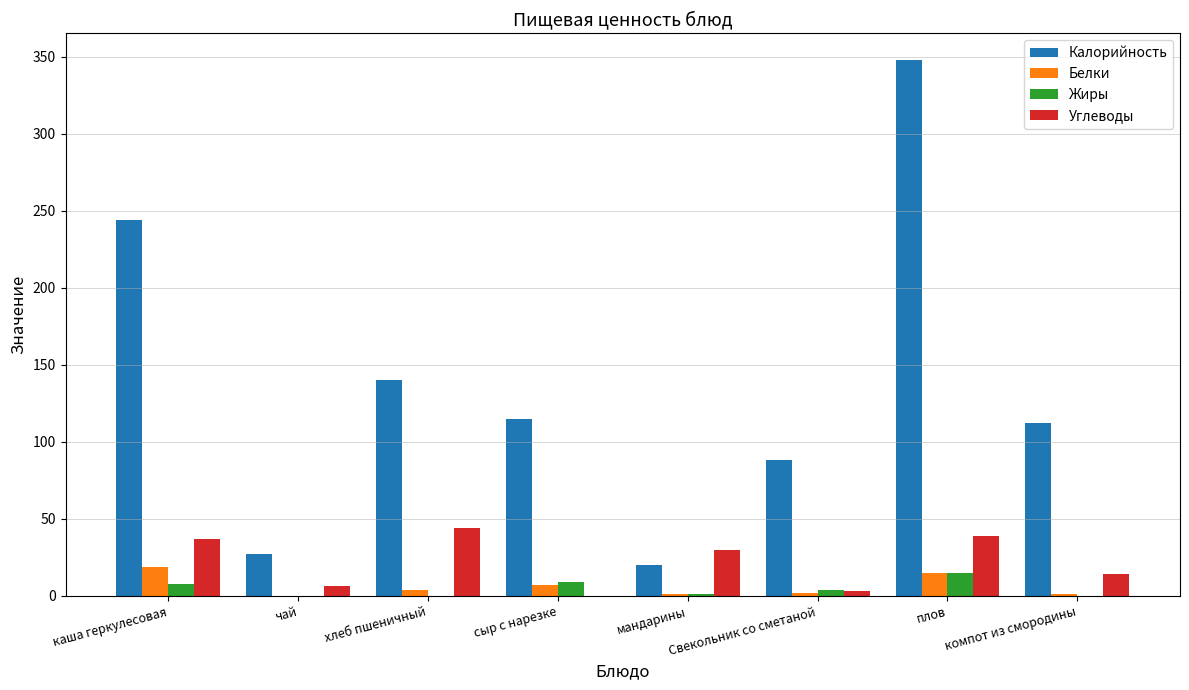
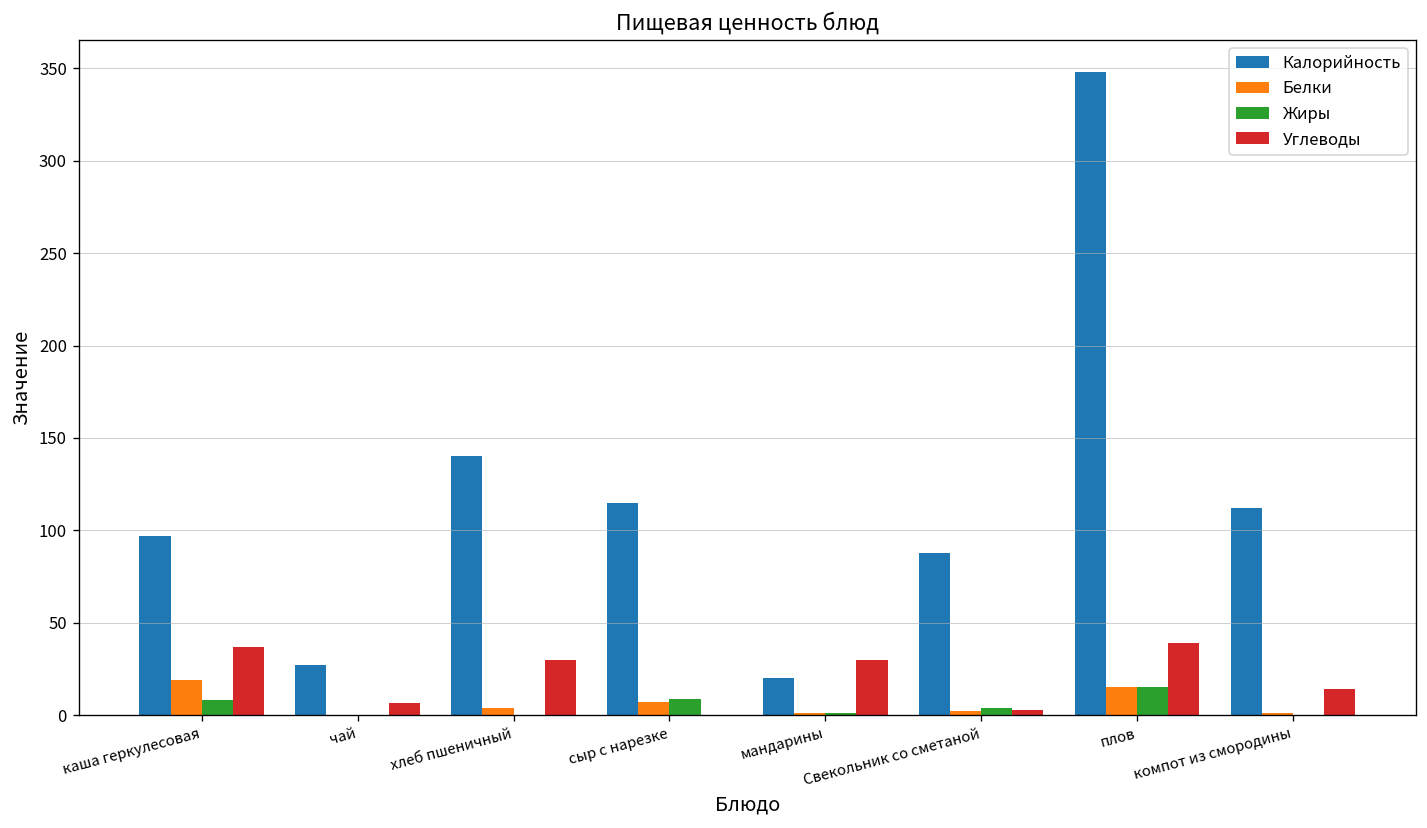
Калорийность, каша геркулесовая: 244 -> 97
Углеводы, хлеб пшеничный: 44 -> 30
